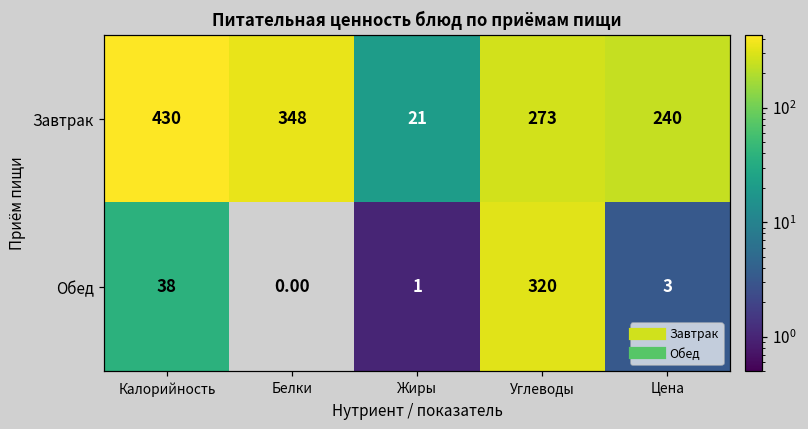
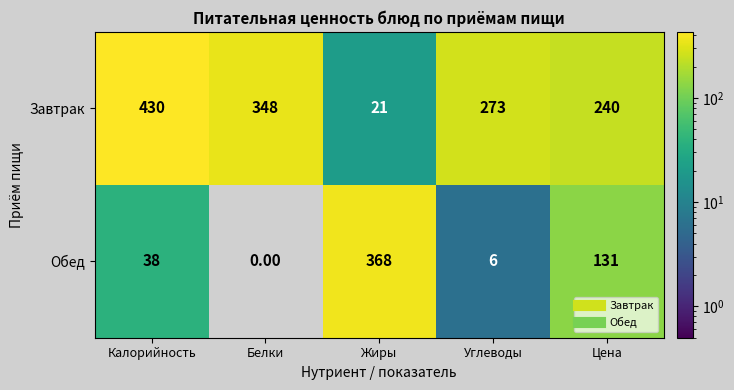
Обед, Жиры: 1 -> 368
Обед, Углеводы: 320 -> 6
Обед, Цена: 3 -> 131
